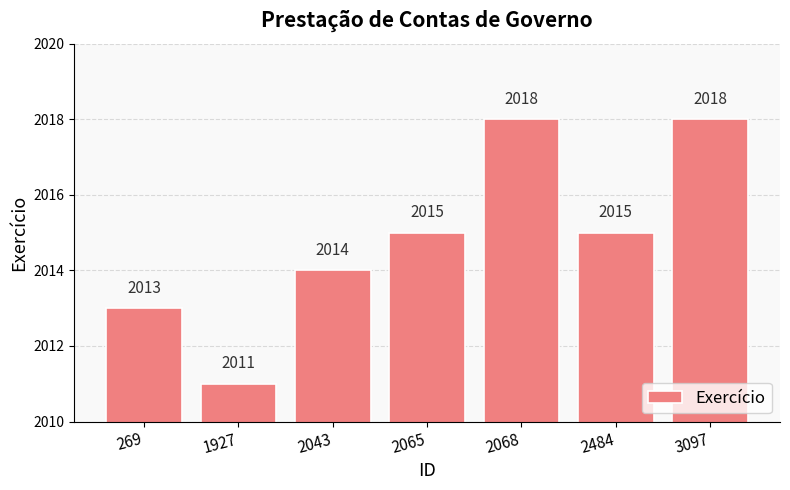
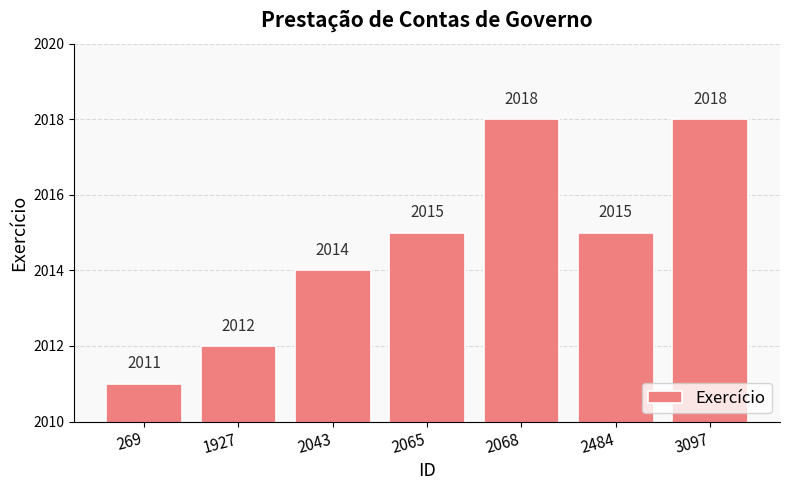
269: 2013 -> 2011
1927: 2011 -> 2012
